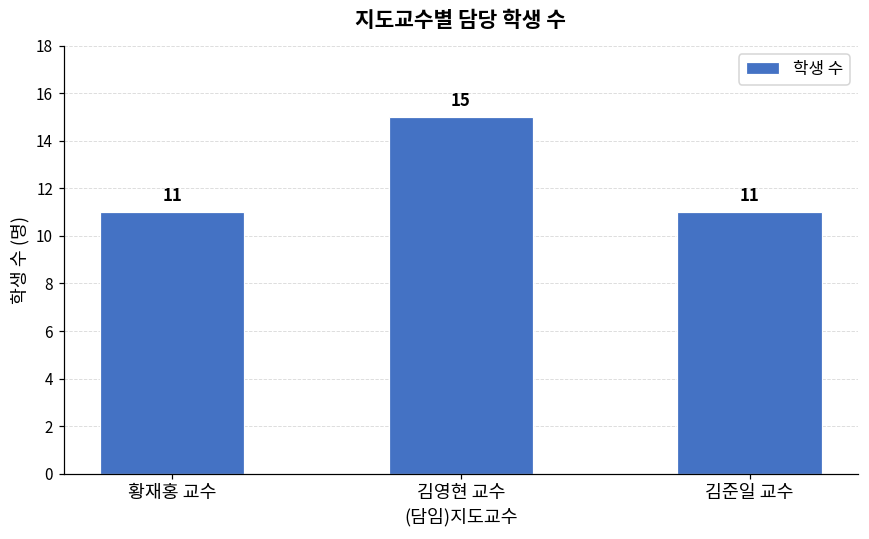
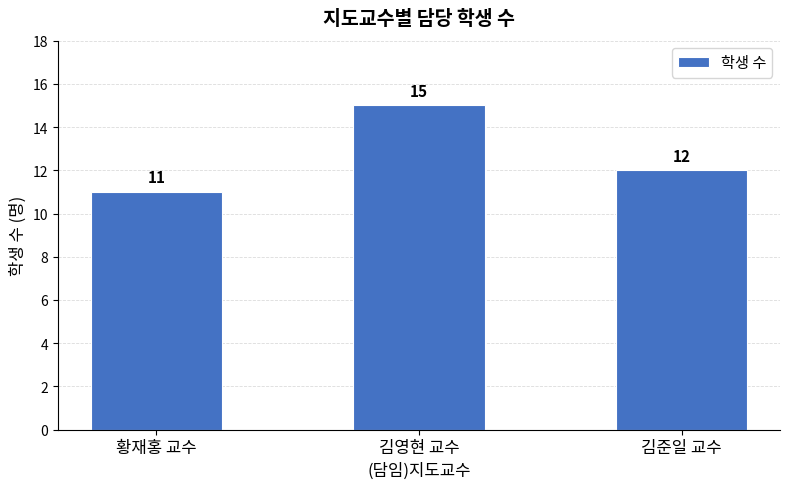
김준일 교수: 11 -> 12
